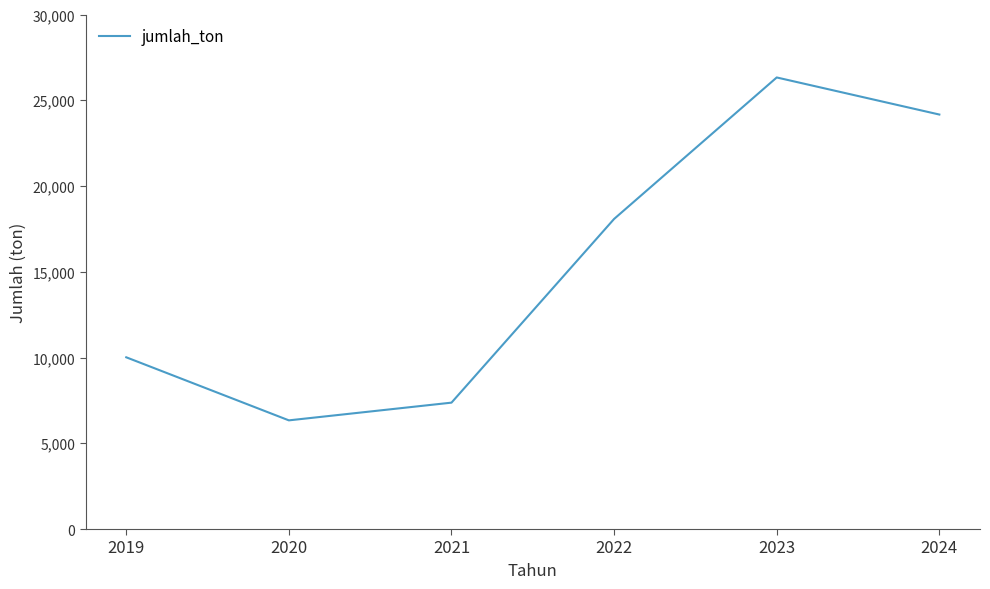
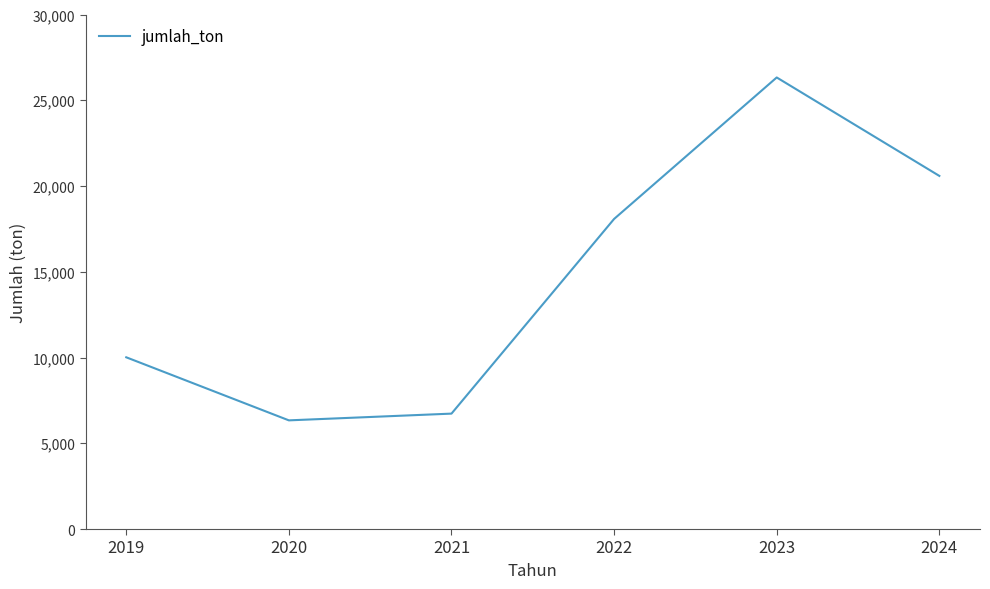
2021: 7,400 -> 6,700
2024: 24,200 -> 20,600
